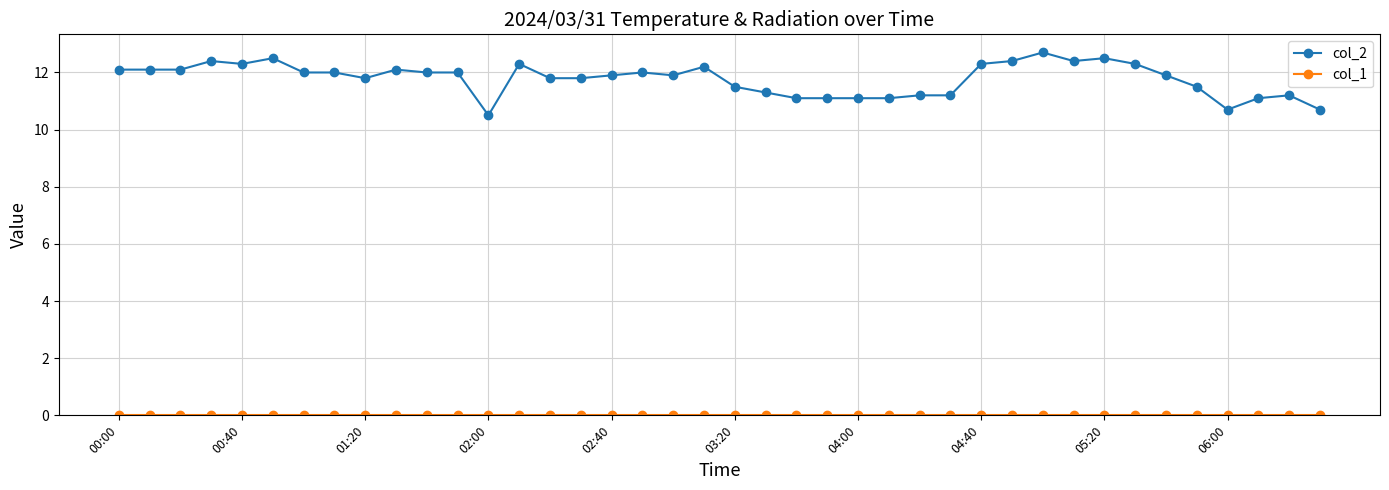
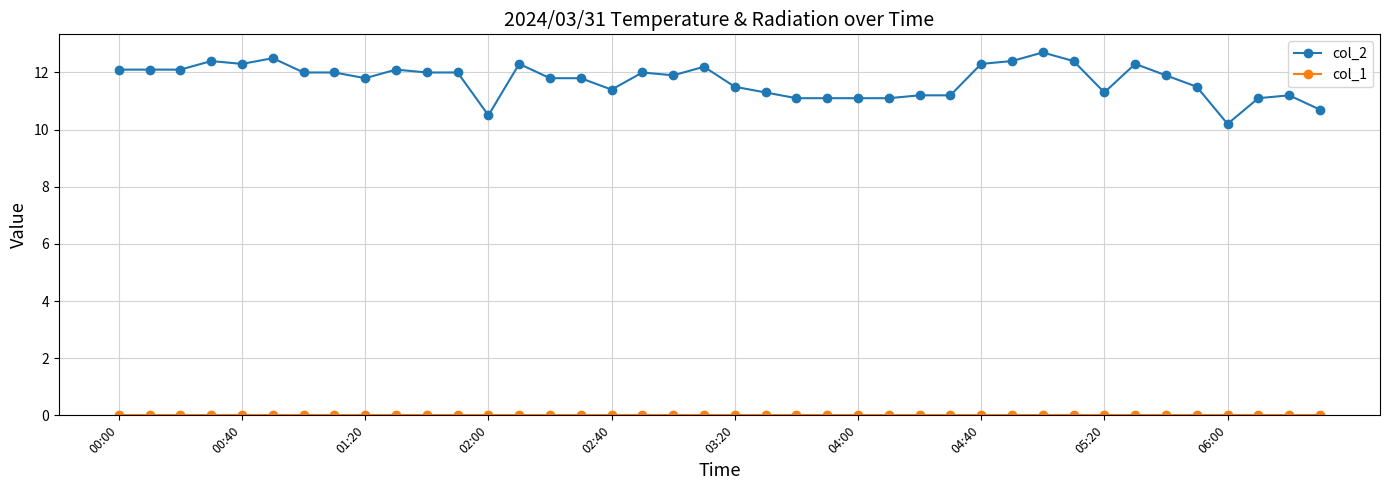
col_2, 02:40: 11.9 -> 11.4
col_2, 05:20: 12.5 -> 11.3
col_2, 06:00: 10.7 -> 10.2
